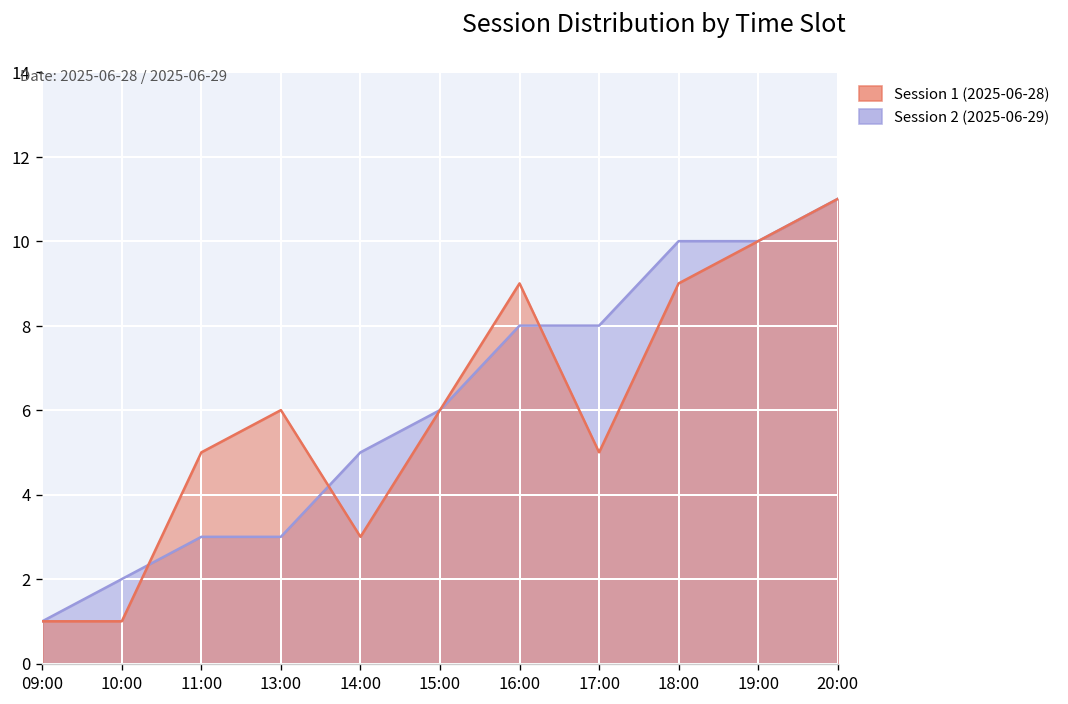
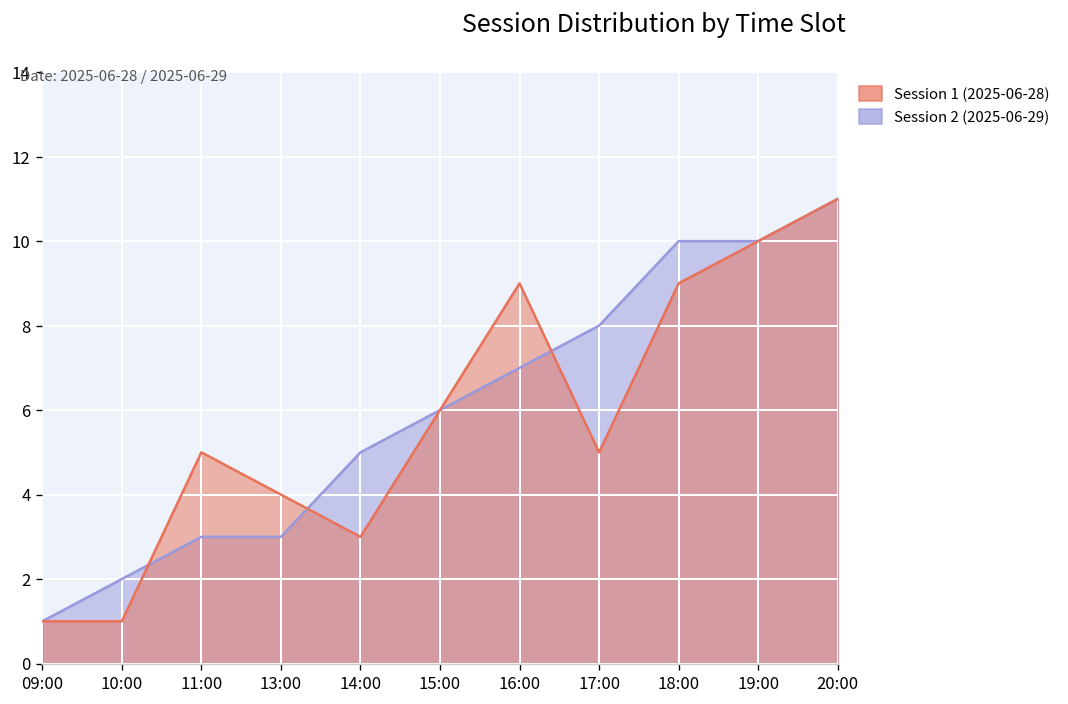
Session 1 (2025-06-28), 13:00: 6 -> 4
Session 2 (2025-06-29), 16:00: 8 -> 7
